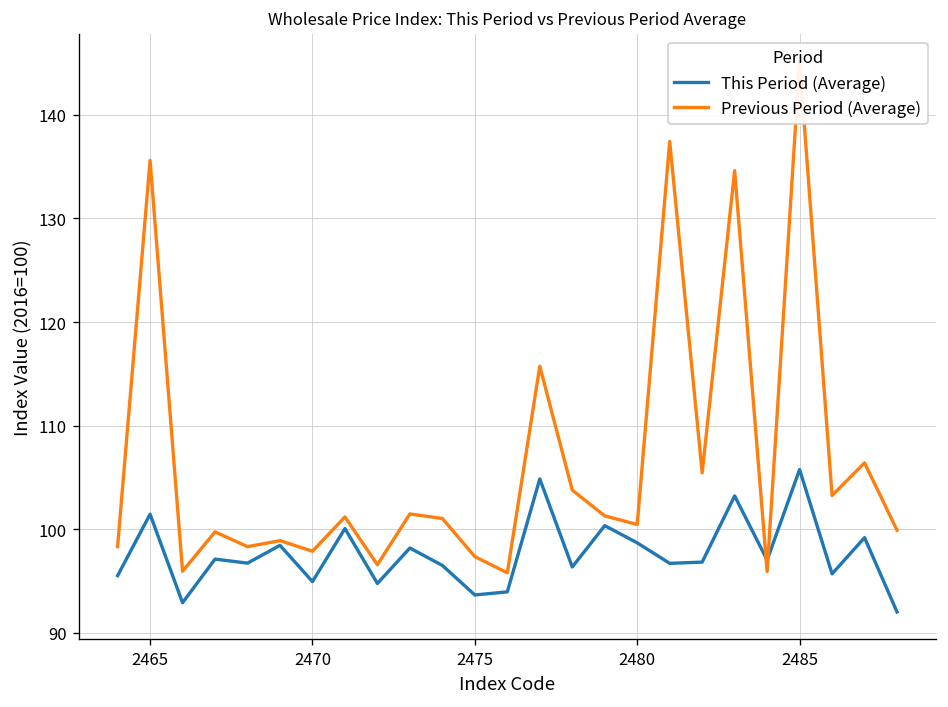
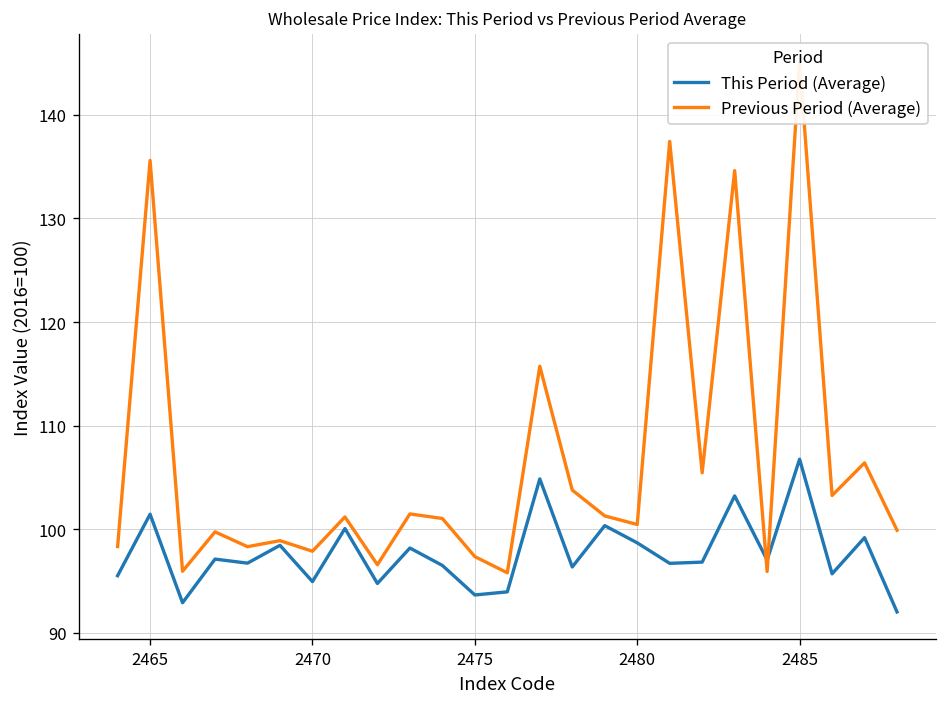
This Period (Average), 2485: 106 -> 107
